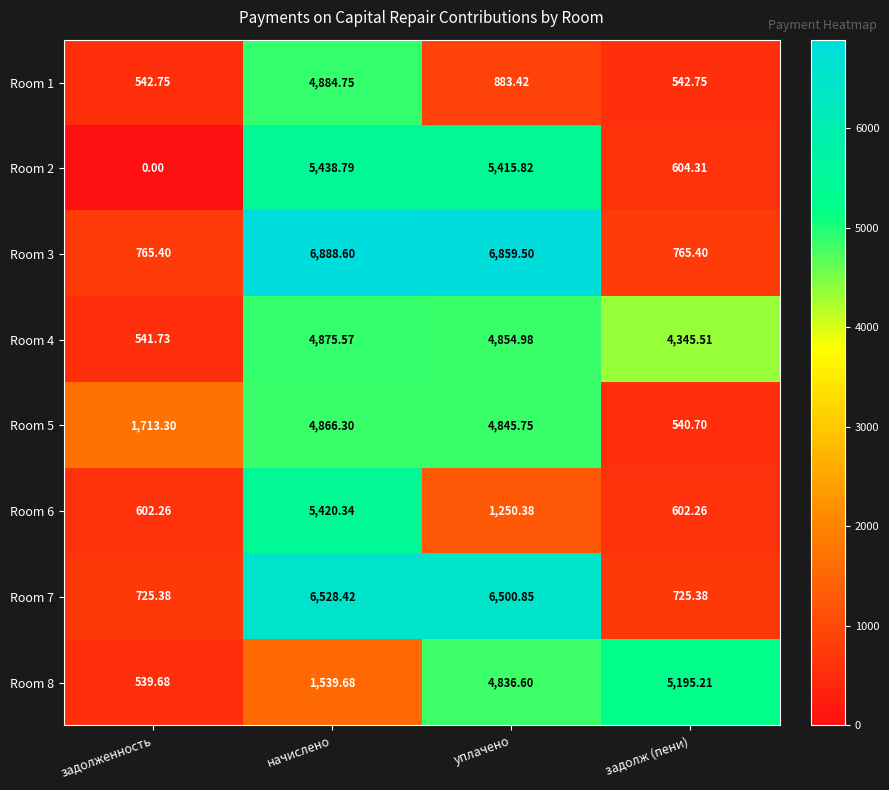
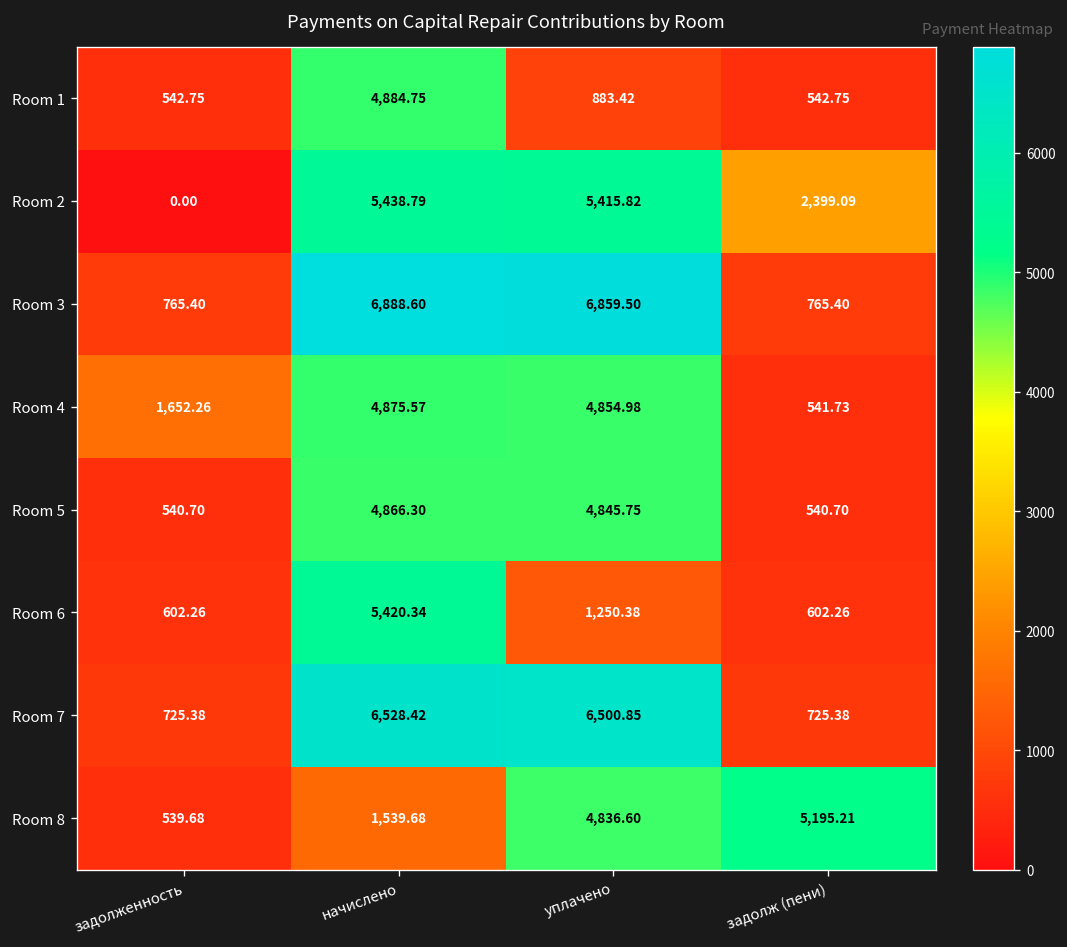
Room 2, задолж (пени): 604.31 -> 2,399.09
Room 4, задолженность: 541.73 -> 1,652.26
Room 4, задолж (пени): 4,345.51 -> 541.73
Room 5, задолженность: 1,713.30 -> 540.70
